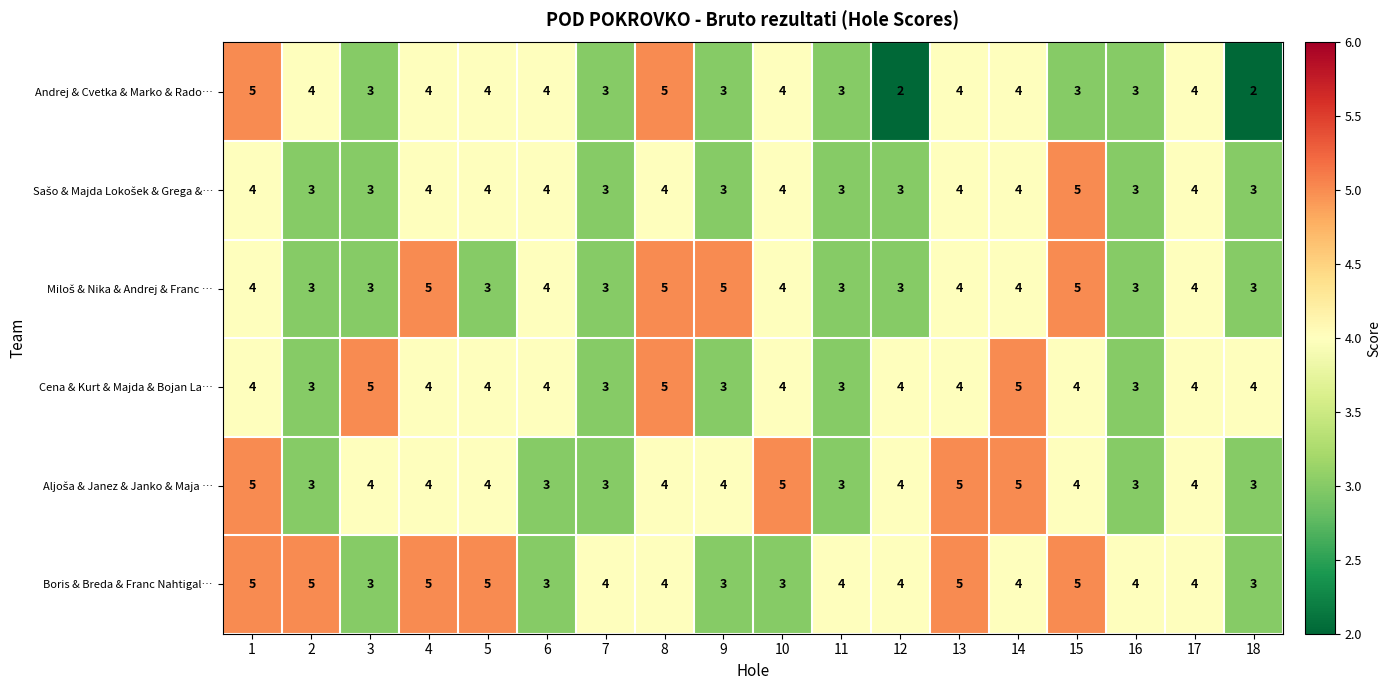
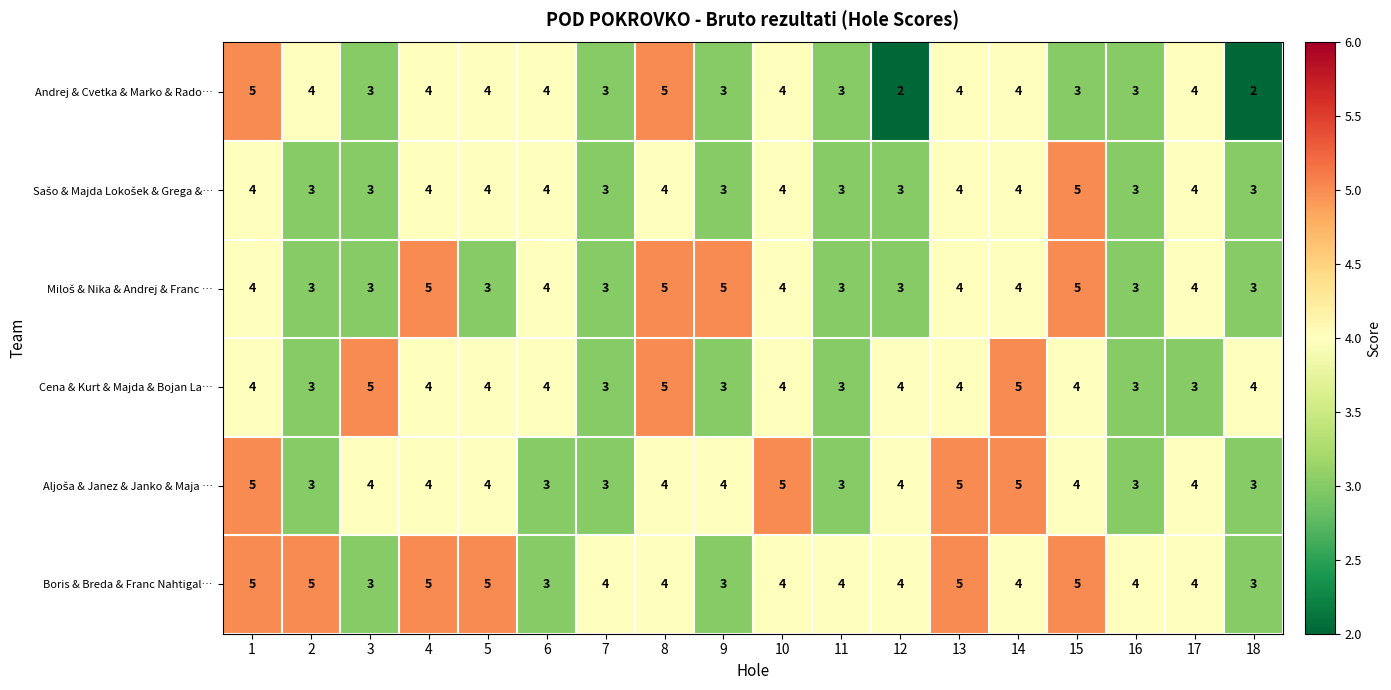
Cena & Kurt & Majda & Bojan La…, 17: 4 -> 3
Boris & Breda & Franc Nahtigal…, 10: 3 -> 4
